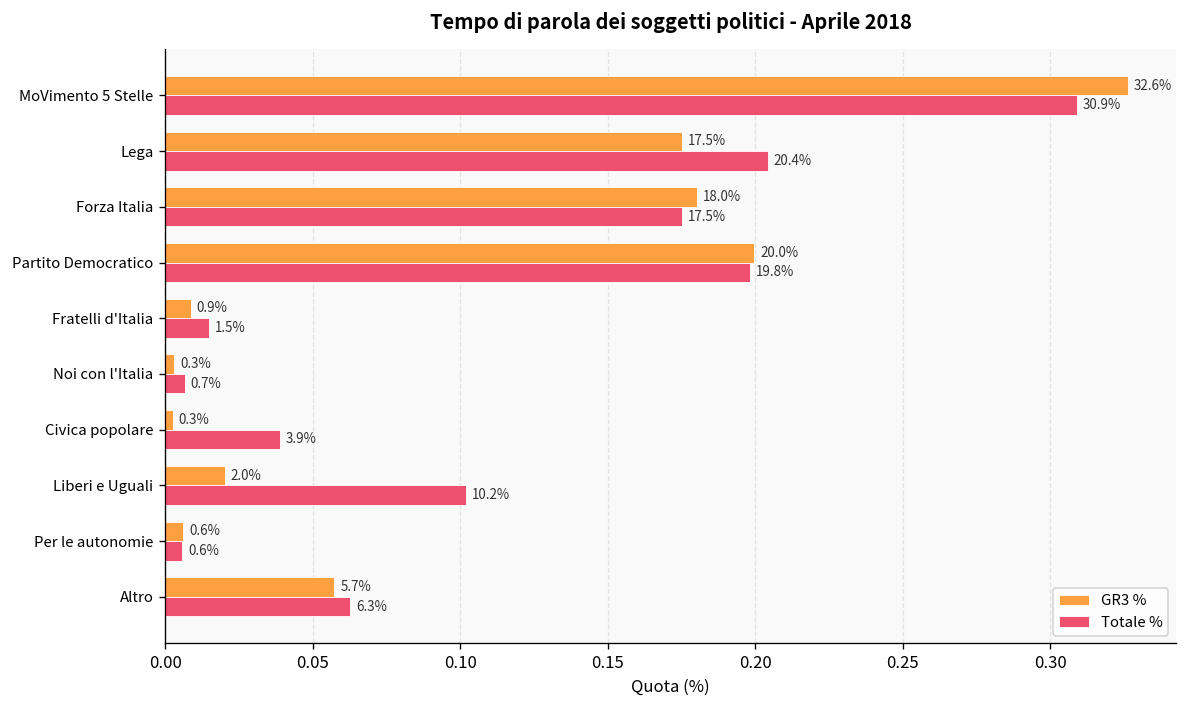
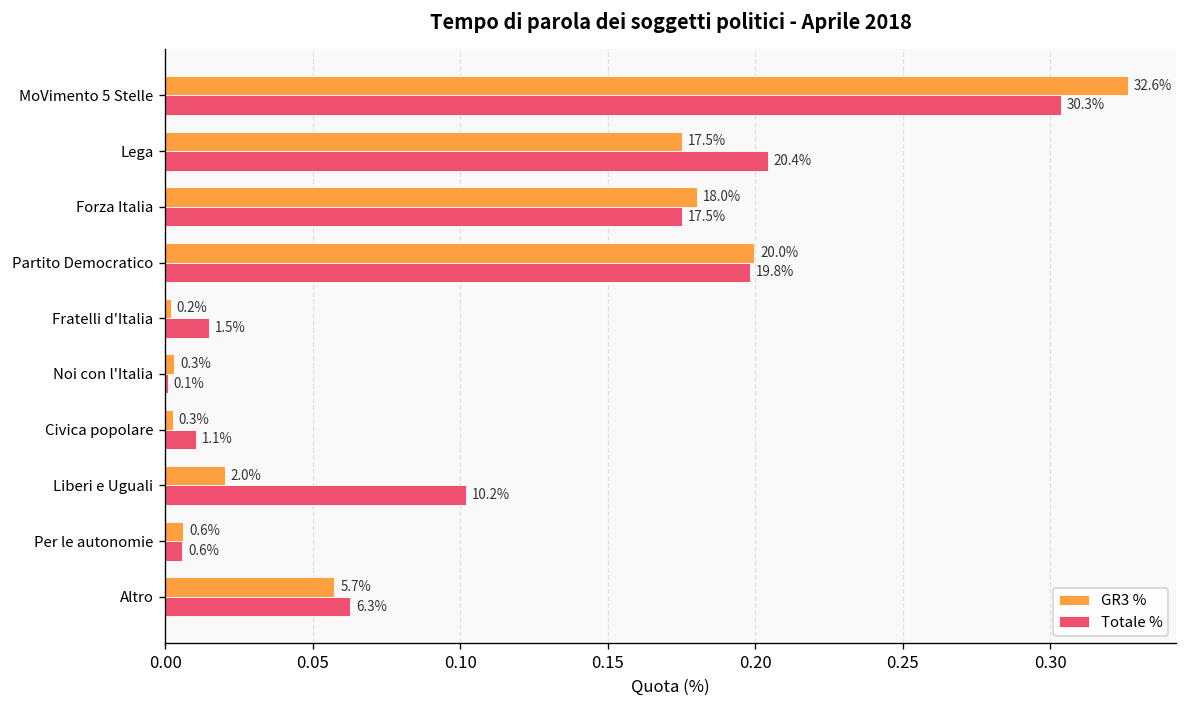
Totale %, MoVimento 5 Stelle: 30.9% -> 30.3%
GR3 %, Fratelli d'Italia: 0.9% -> 0.2%
Totale %, Noi con l'Italia: 0.7% -> 0.1%
Totale %, Civica popolare: 3.9% -> 1.1%
